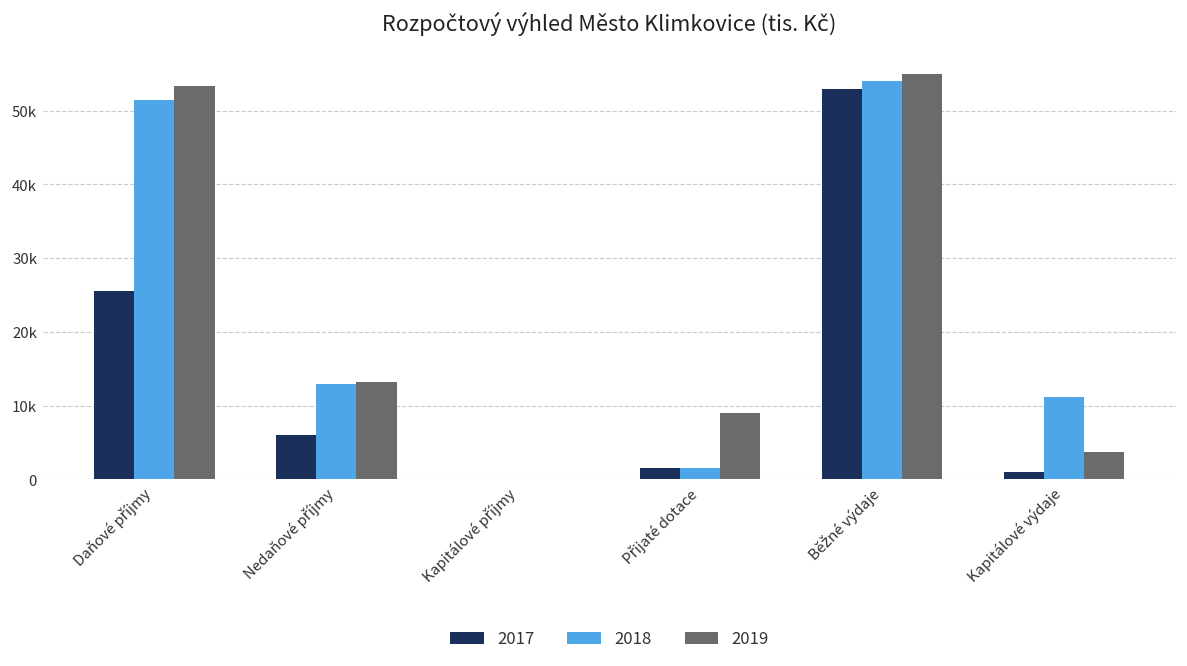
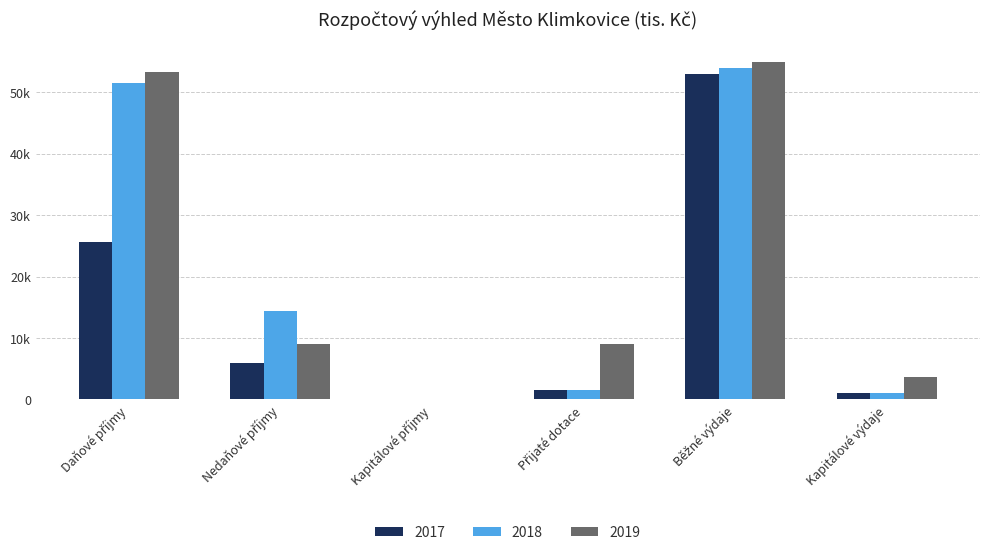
2018, Nedaňové příjmy: 13000 -> 14000
2019, Nedaňové příjmy: 13000 -> 9000
2018, Kapitálové výdaje: 11000 -> 1000
